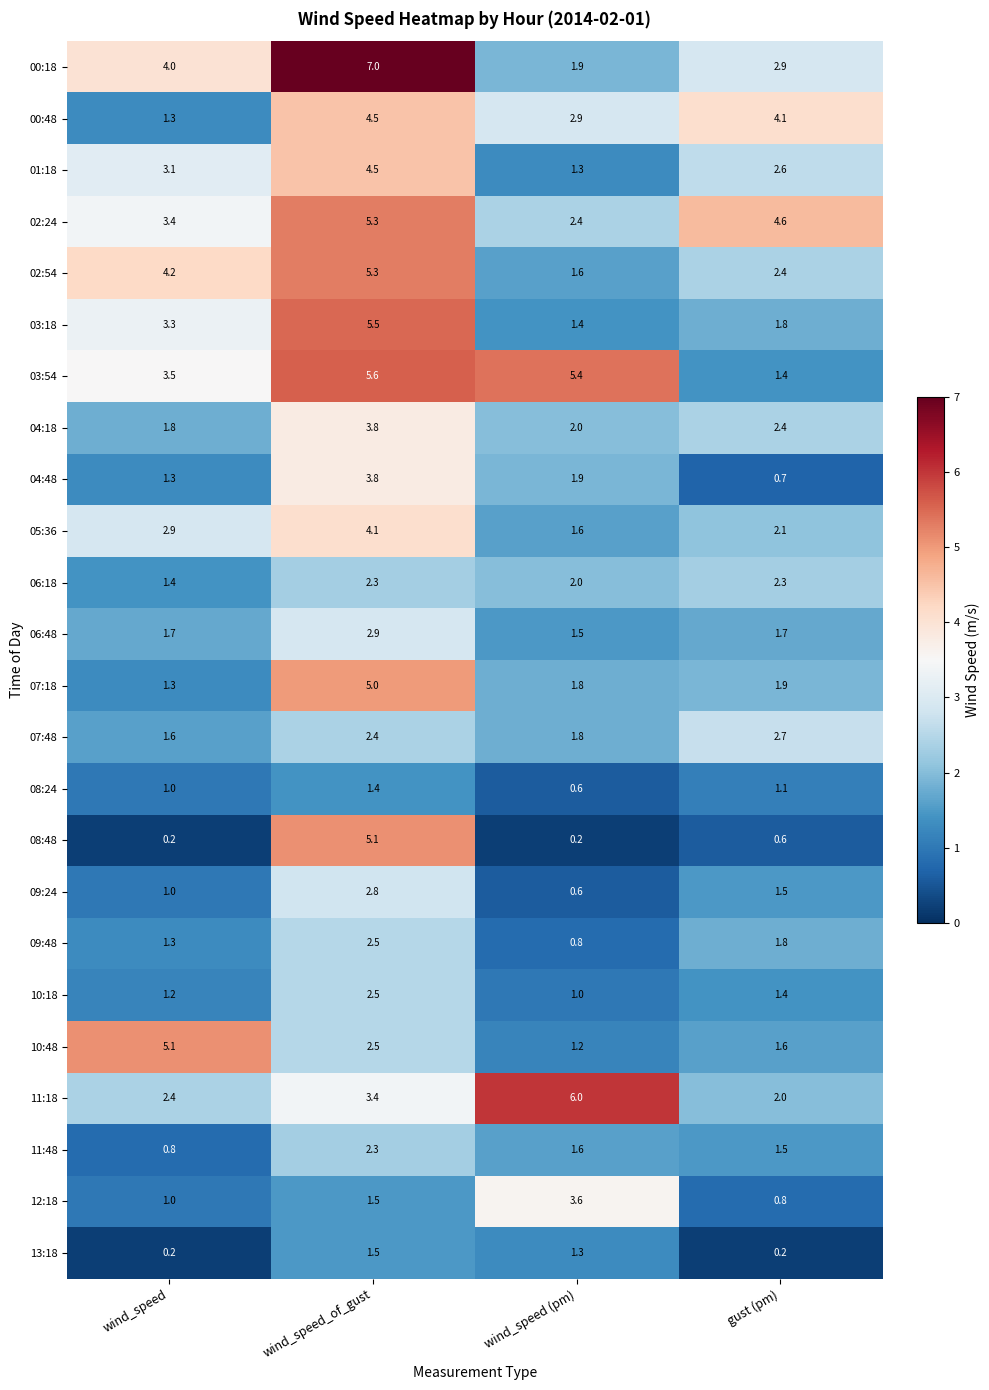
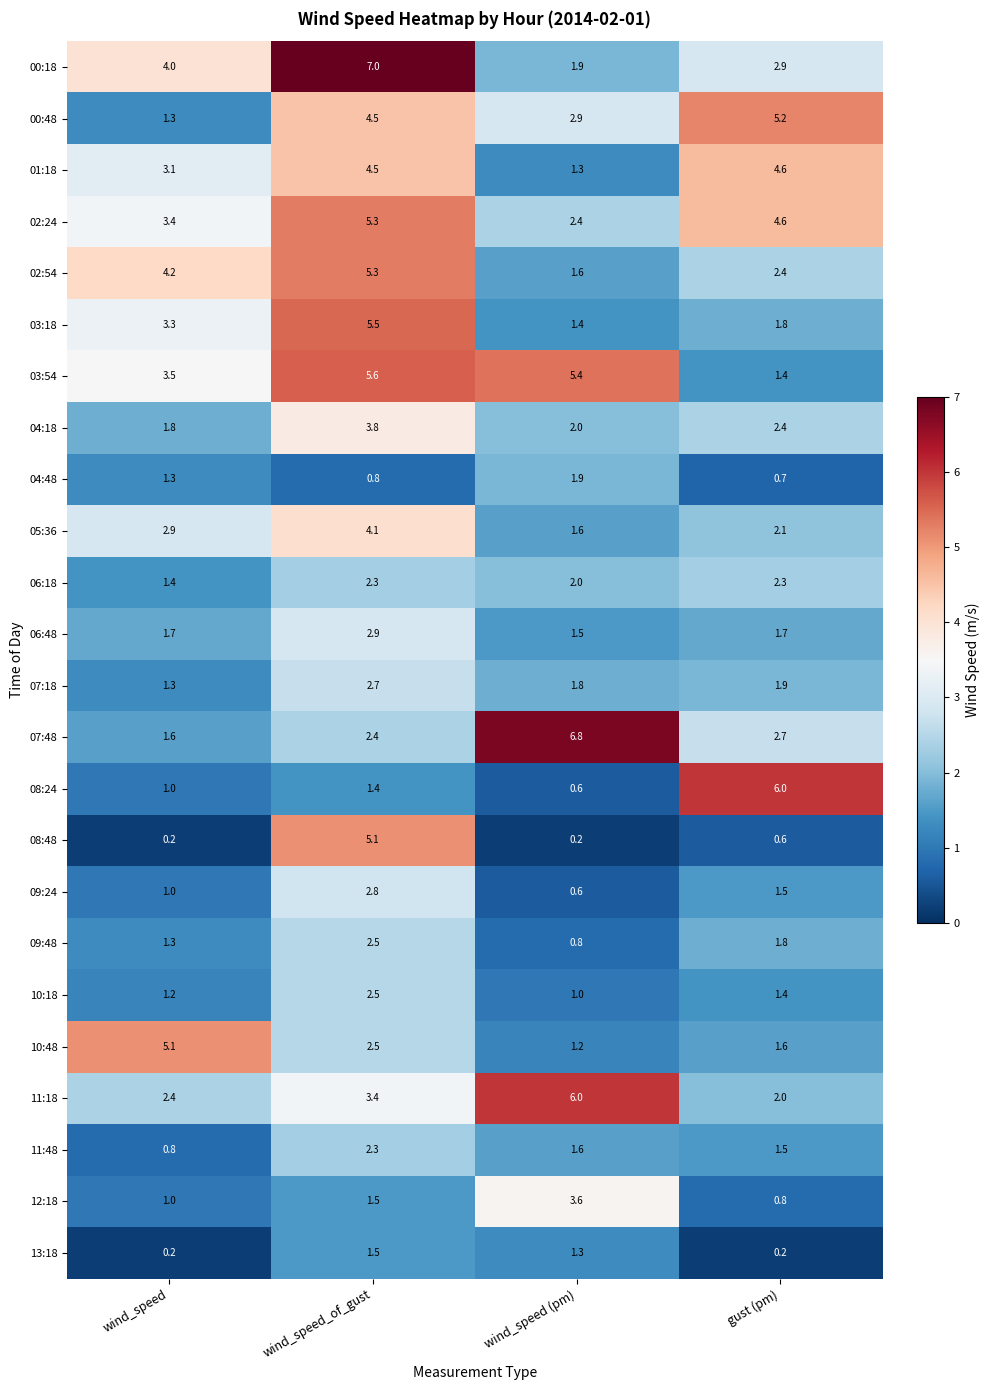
00:48, gust (pm): 4.1 -> 5.2
01:18, gust (pm): 2.6 -> 4.6
04:48, wind_speed_of_gust: 3.8 -> 0.8
07:18, wind_speed_of_gust: 5.0 -> 2.7
07:48, wind_speed (pm): 1.8 -> 6.8
08:24, gust (pm): 1.1 -> 6.0
